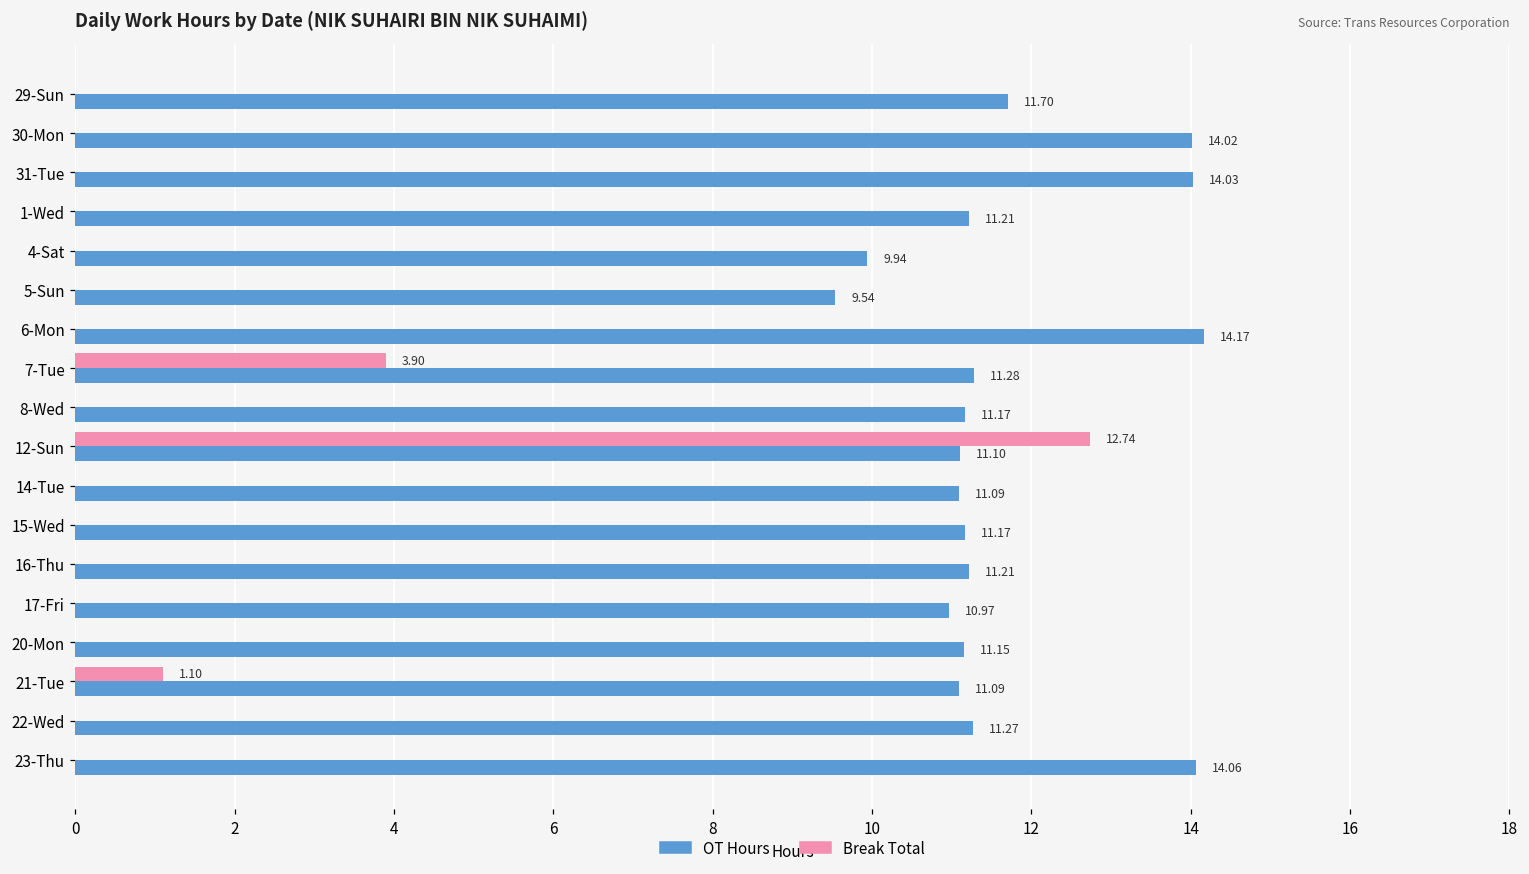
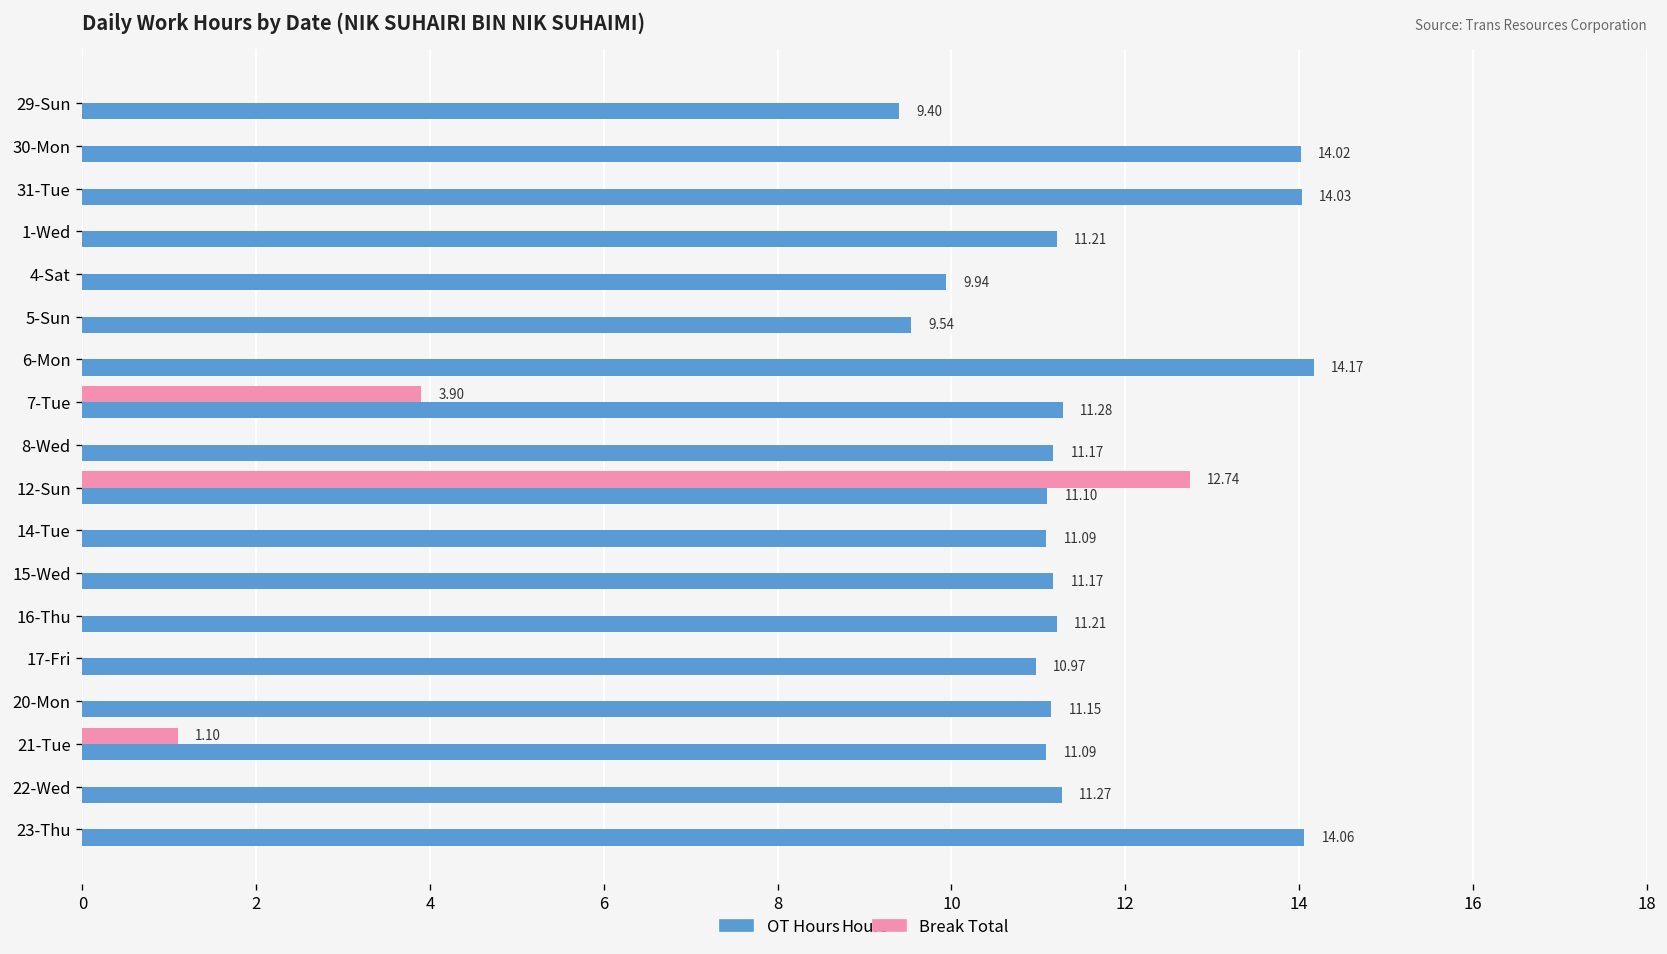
OT Hours, 29-Sun: 11.70 -> 9.40
